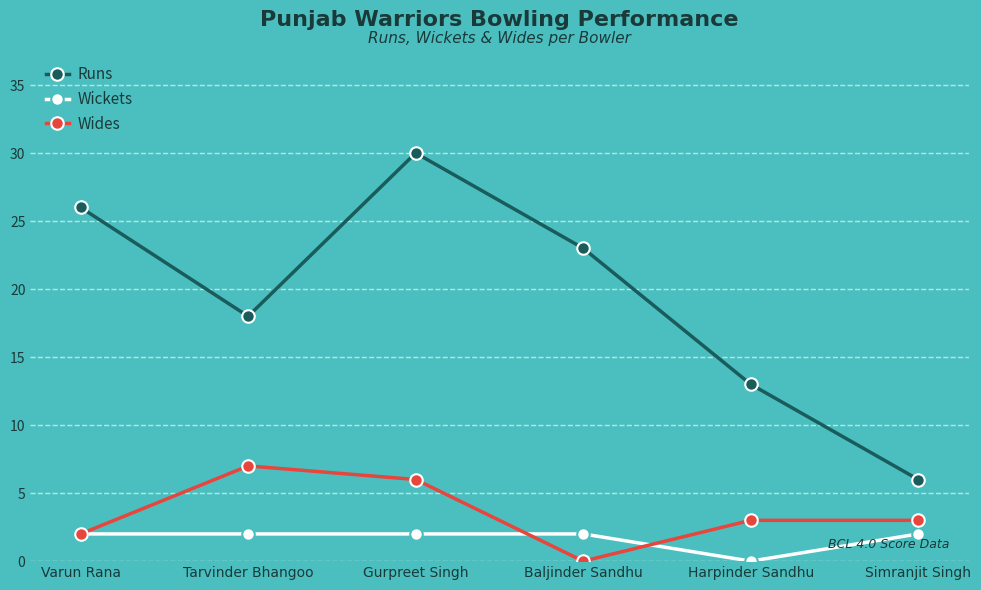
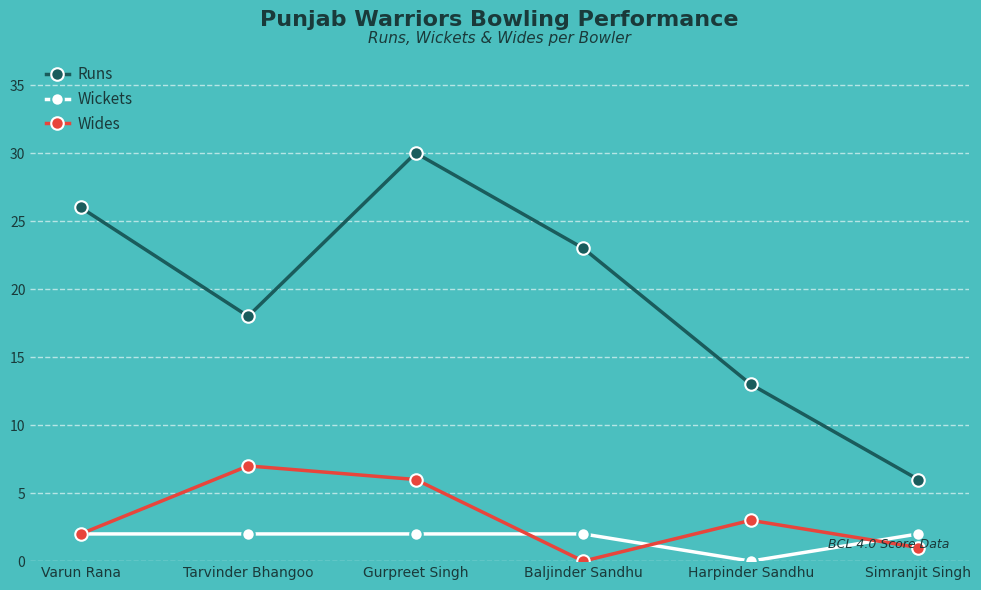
Wides, Simranjit Singh: 3 -> 1
